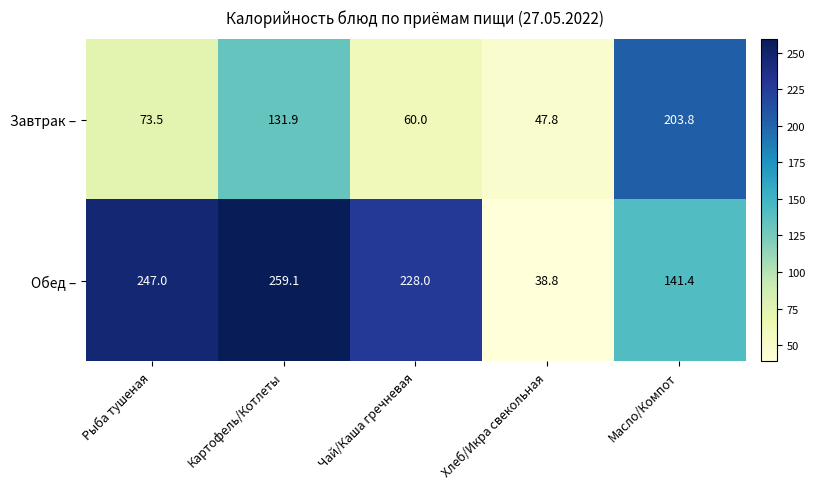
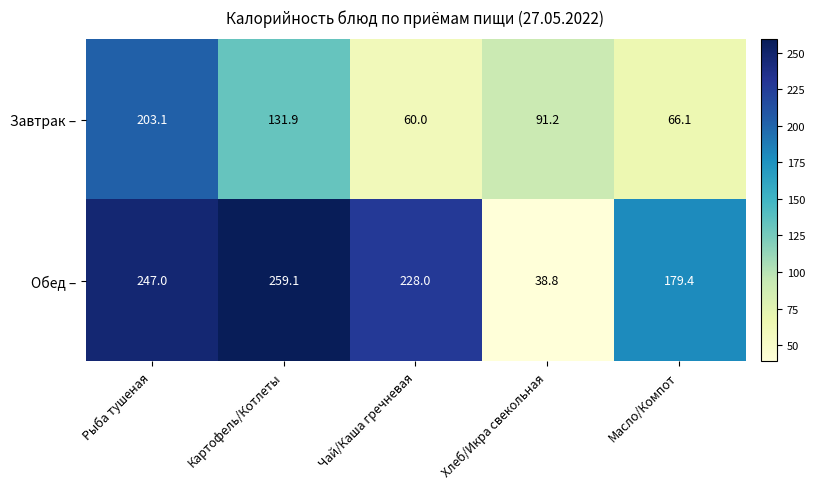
Завтрак –, Рыба тушеная: 73.5 -> 203.1
Завтрак –, Хлеб/Икра свекольная: 47.8 -> 91.2
Завтрак –, Масло/Компот: 203.8 -> 66.1
Обед –, Масло/Компот: 141.4 -> 179.4
